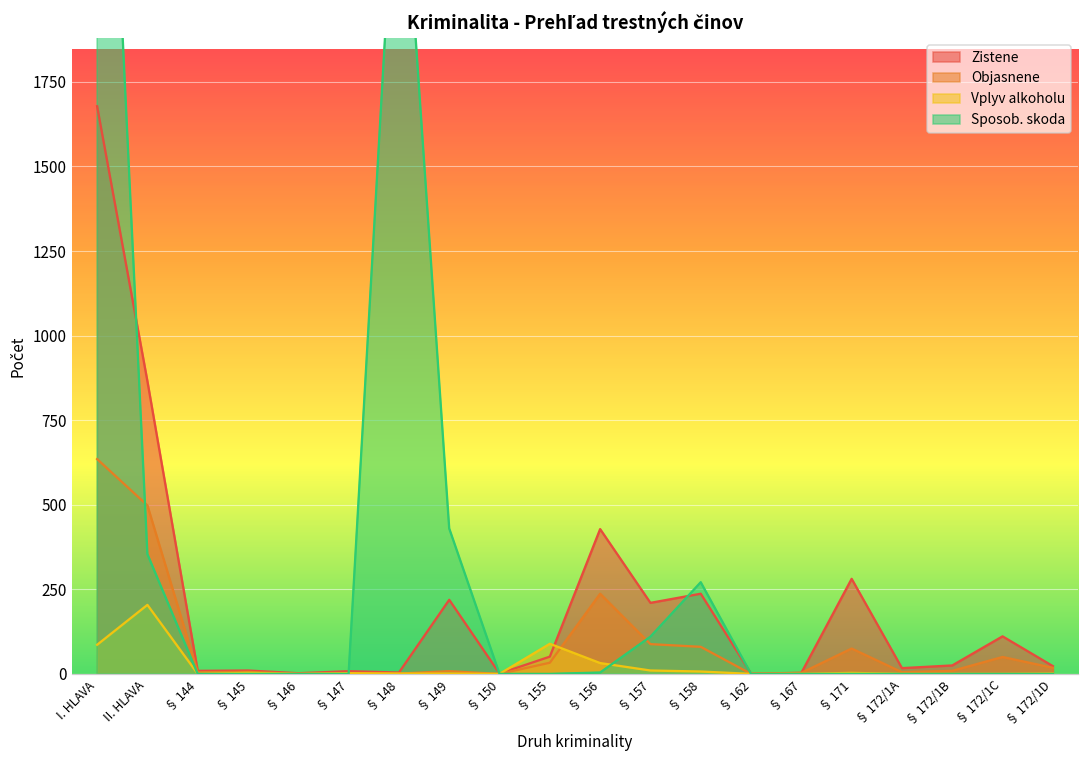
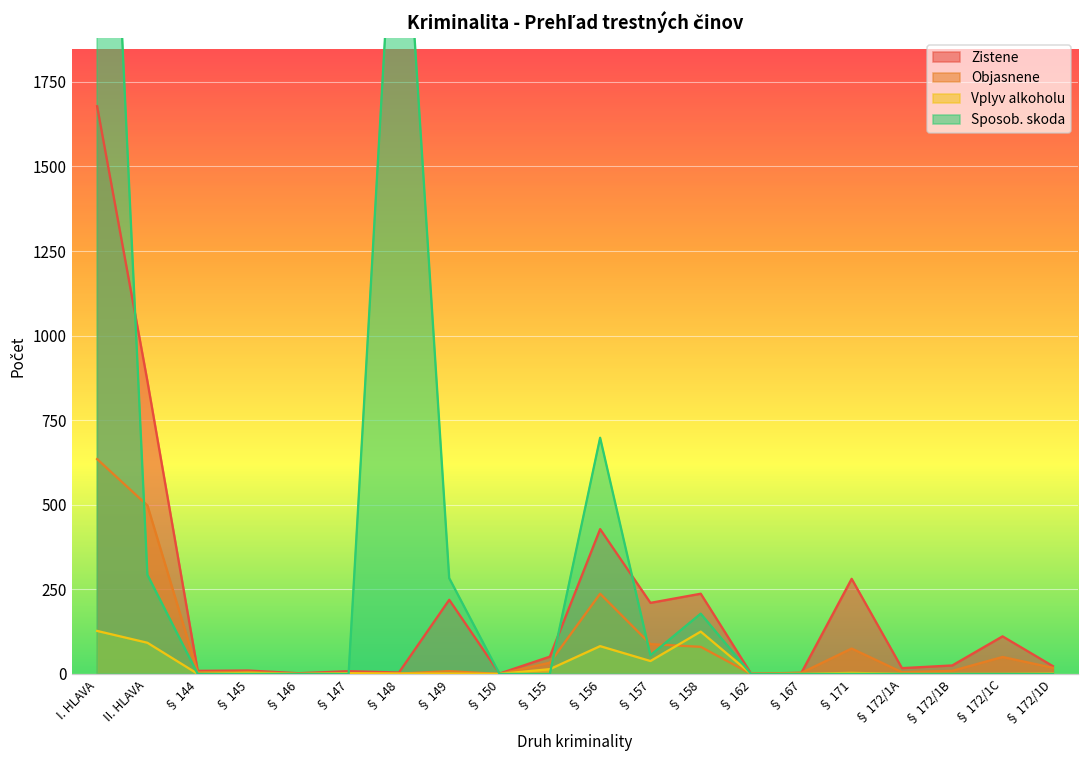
Vplyv alkoholu, I. HLAVA: 90 -> 130
Vplyv alkoholu, II. HLAVA: 200 -> 90
Sposob. skoda, II. HLAVA: 350 -> 290
Sposob. skoda, § 149: 430 -> 280
Vplyv alkoholu, § 155: 90 -> 10
Vplyv alkoholu, § 156: 30 -> 80
Sposob. skoda, § 156: 0 -> 700
Vplyv alkoholu, § 157: 10 -> 40
Sposob. skoda, § 157: 110 -> 60
Vplyv alkoholu, § 158: 10 -> 130
Sposob. skoda, § 158: 270 -> 180
